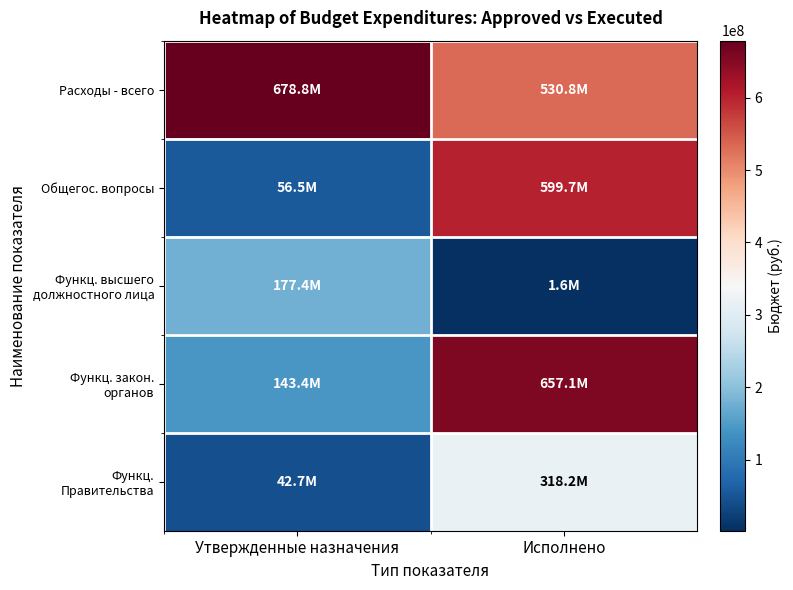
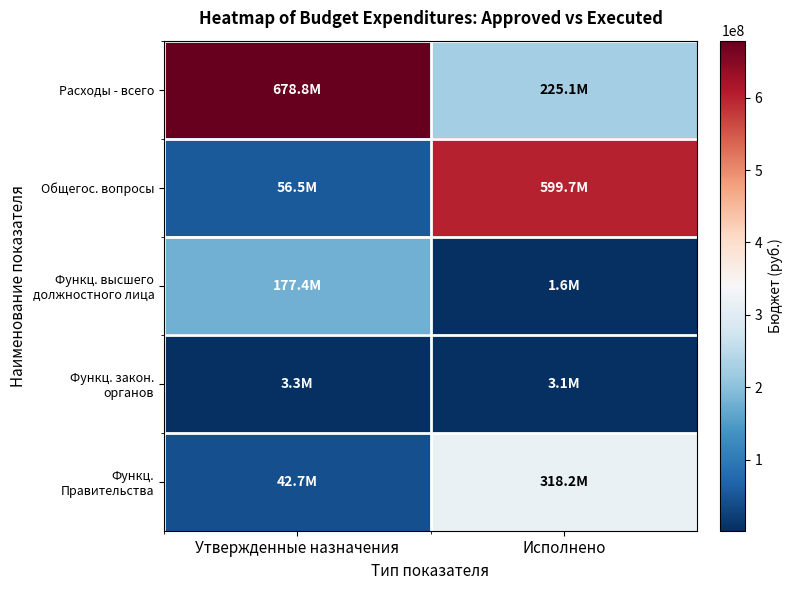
Расходы - всего, Исполнено: 530.8M -> 225.1M
Функц. закон. органов, Утвержденные назначения: 143.4M -> 3.3M
Функц. закон. органов, Исполнено: 657.1M -> 3.1M
